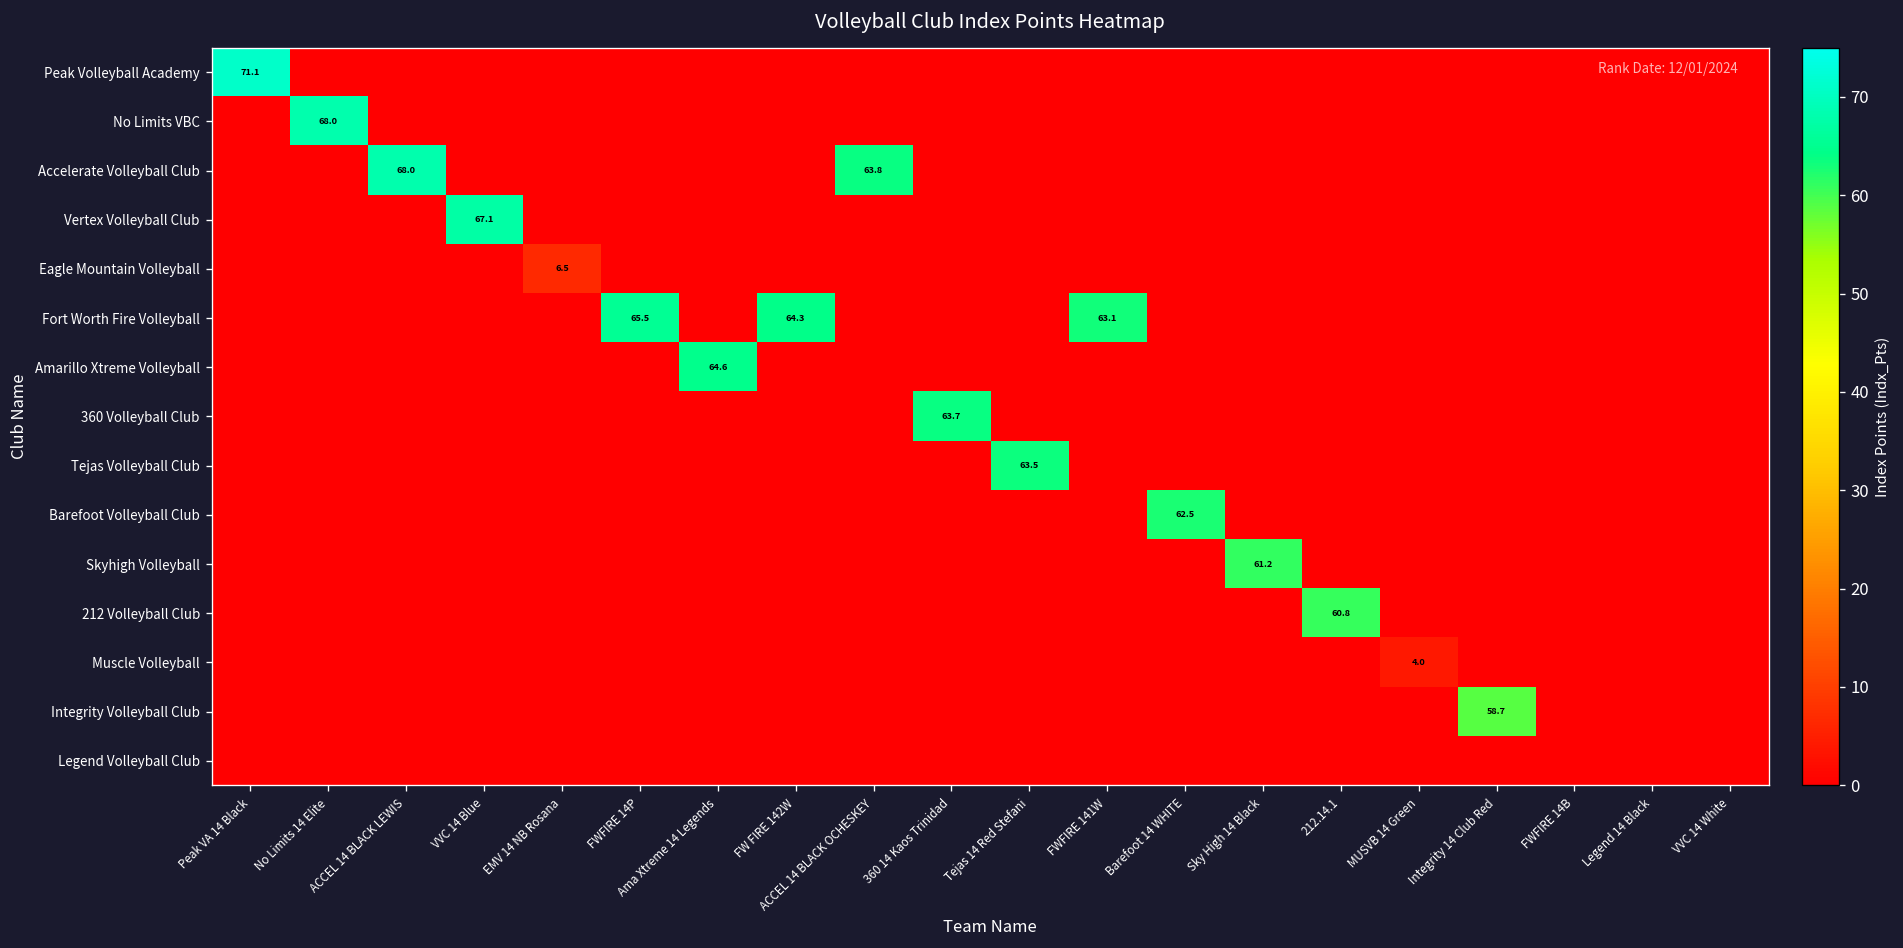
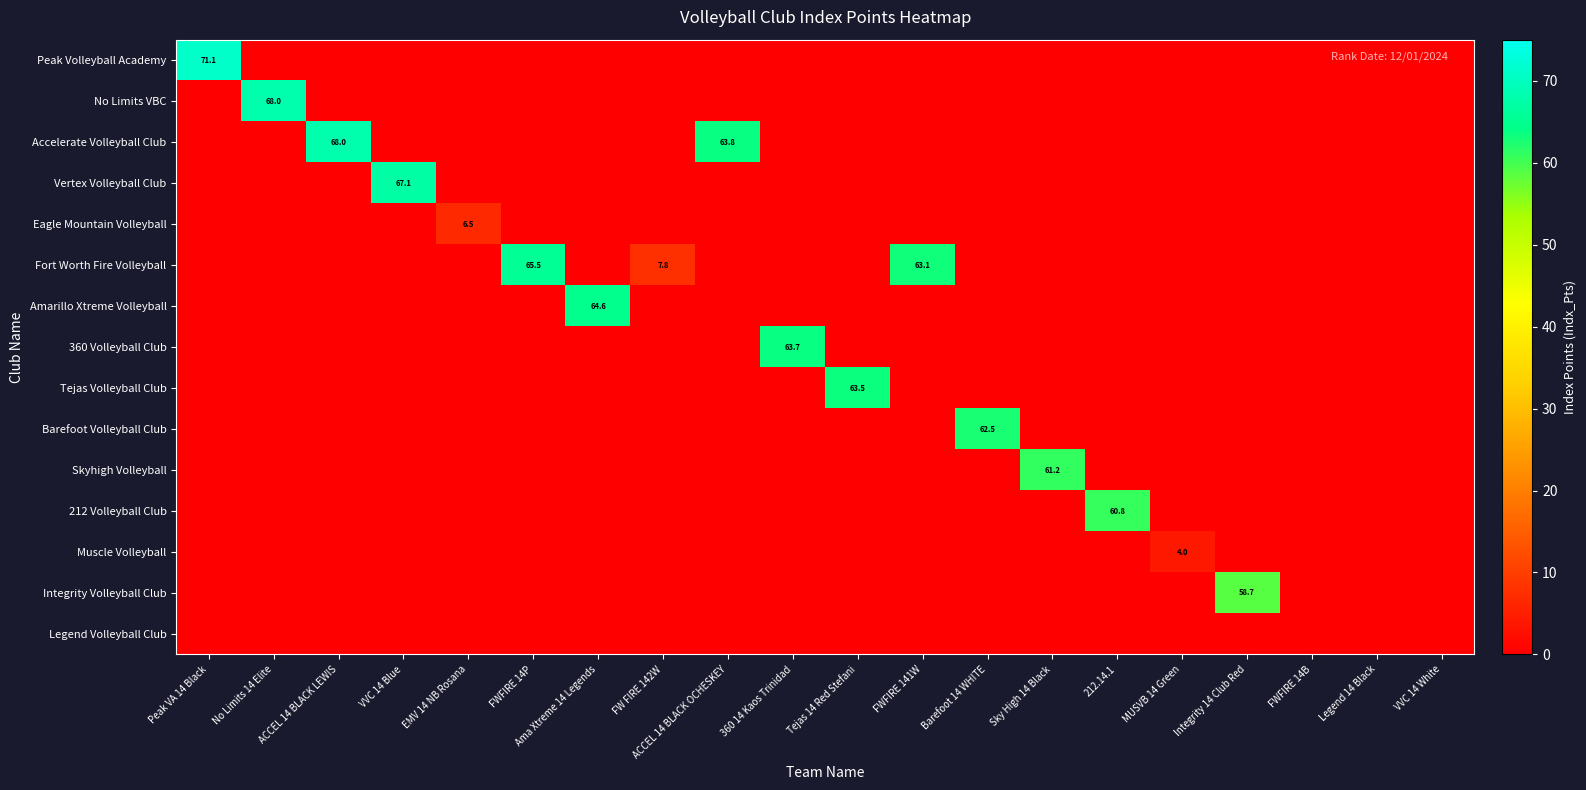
Fort Worth Fire Volleyball, FW FIRE 142W: 64.3 -> 7.8
